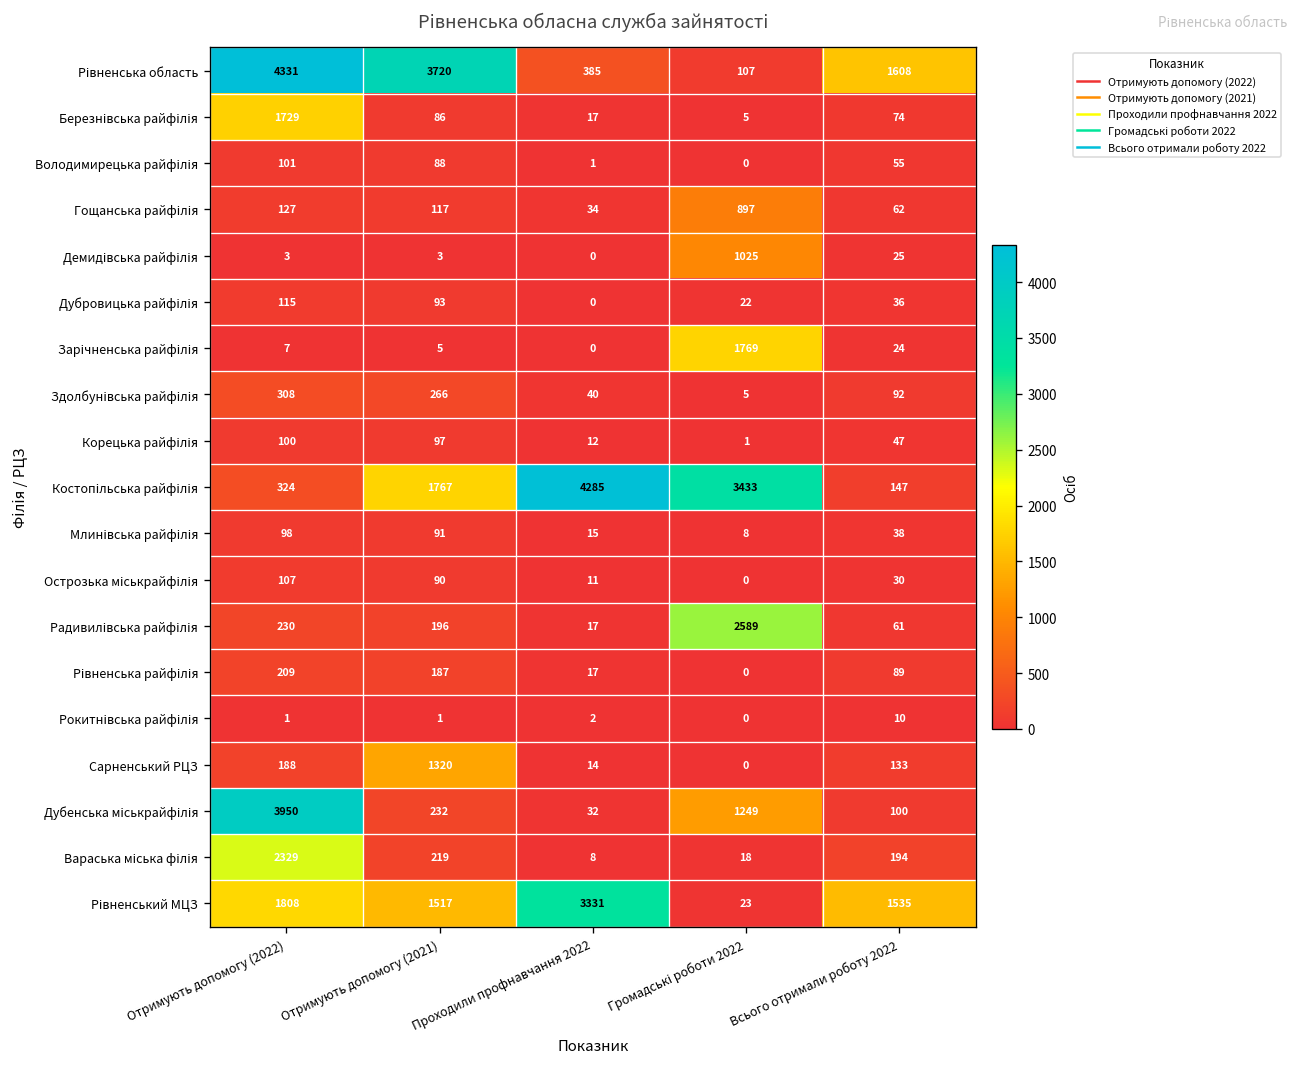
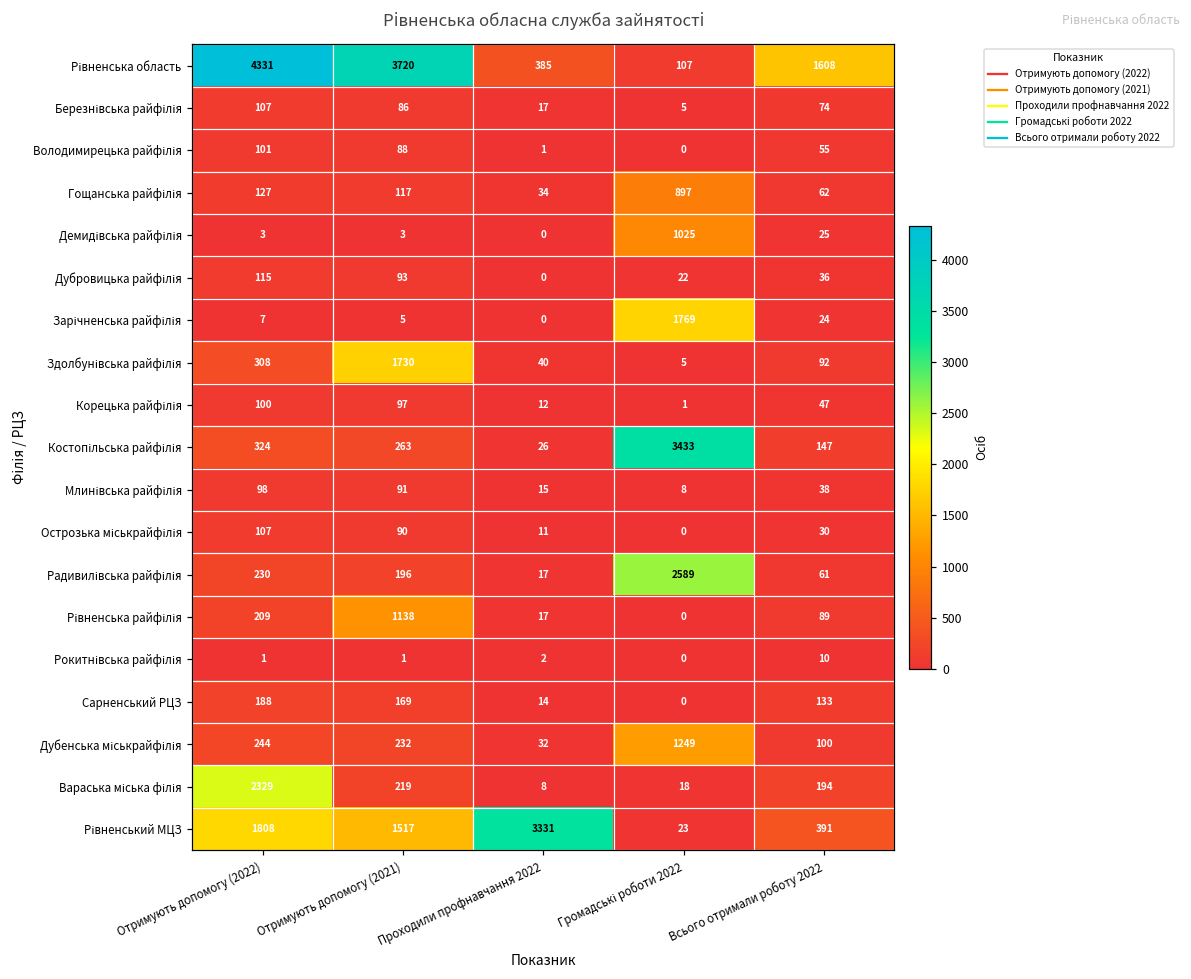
Березнівська райфілія, Отримують допомогу (2022): 1729 -> 107
Здолбунівська райфілія, Отримують допомогу (2021): 266 -> 1730
Костопільська райфілія, Отримують допомогу (2021): 1767 -> 263
Костопільська райфілія, Проходили профнавчання 2022: 4285 -> 26
Рівненська райфілія, Отримують допомогу (2021): 187 -> 1138
Сарненський РЦЗ, Отримують допомогу (2021): 1320 -> 169
Дубенська міськрайфілія, Отримують допомогу (2022): 3950 -> 244
Рівненський МЦЗ, Всього отримали роботу 2022: 1535 -> 391
